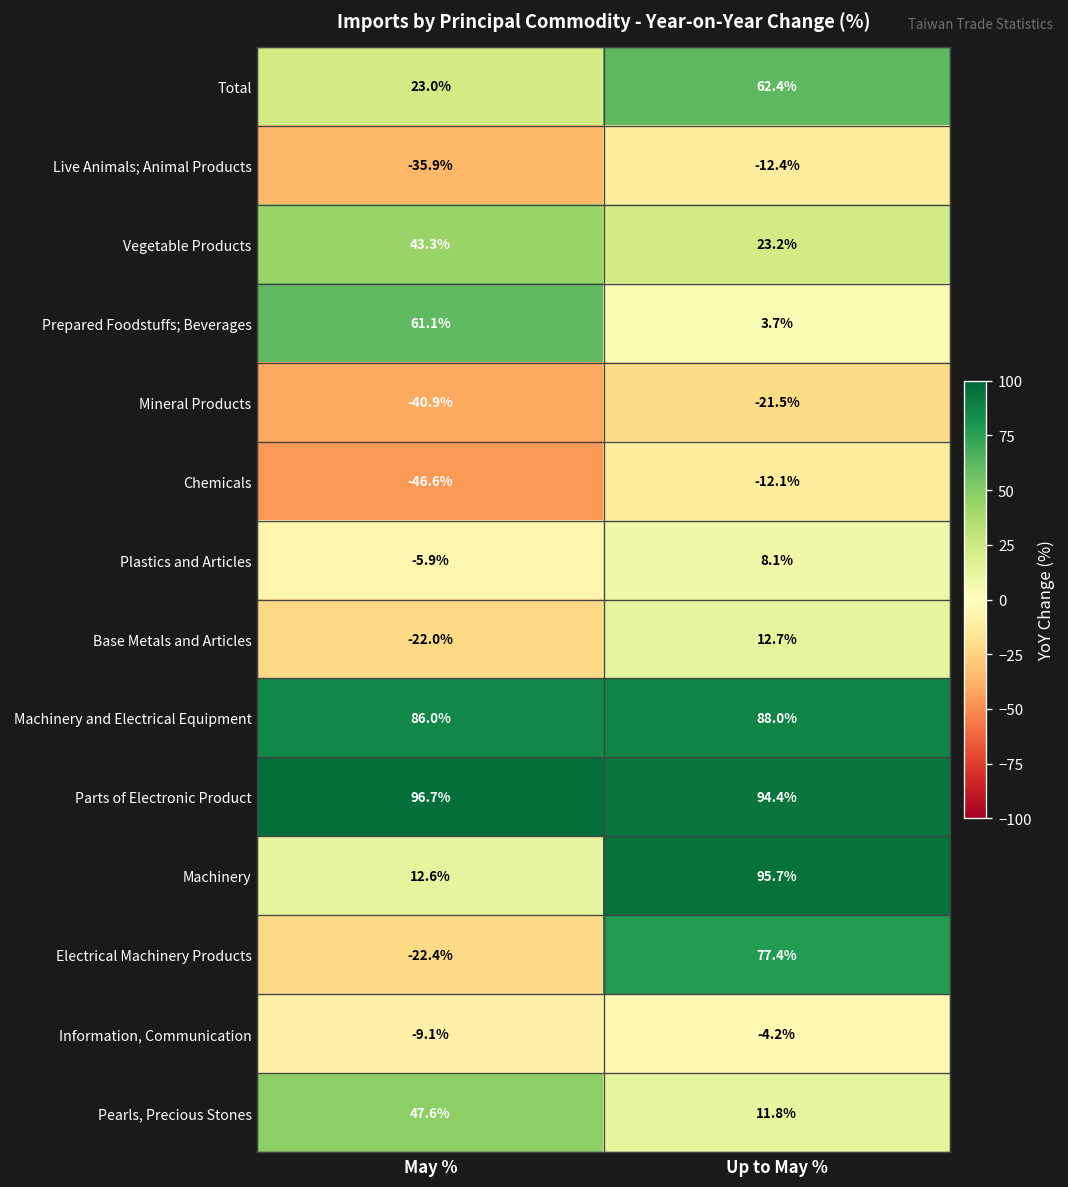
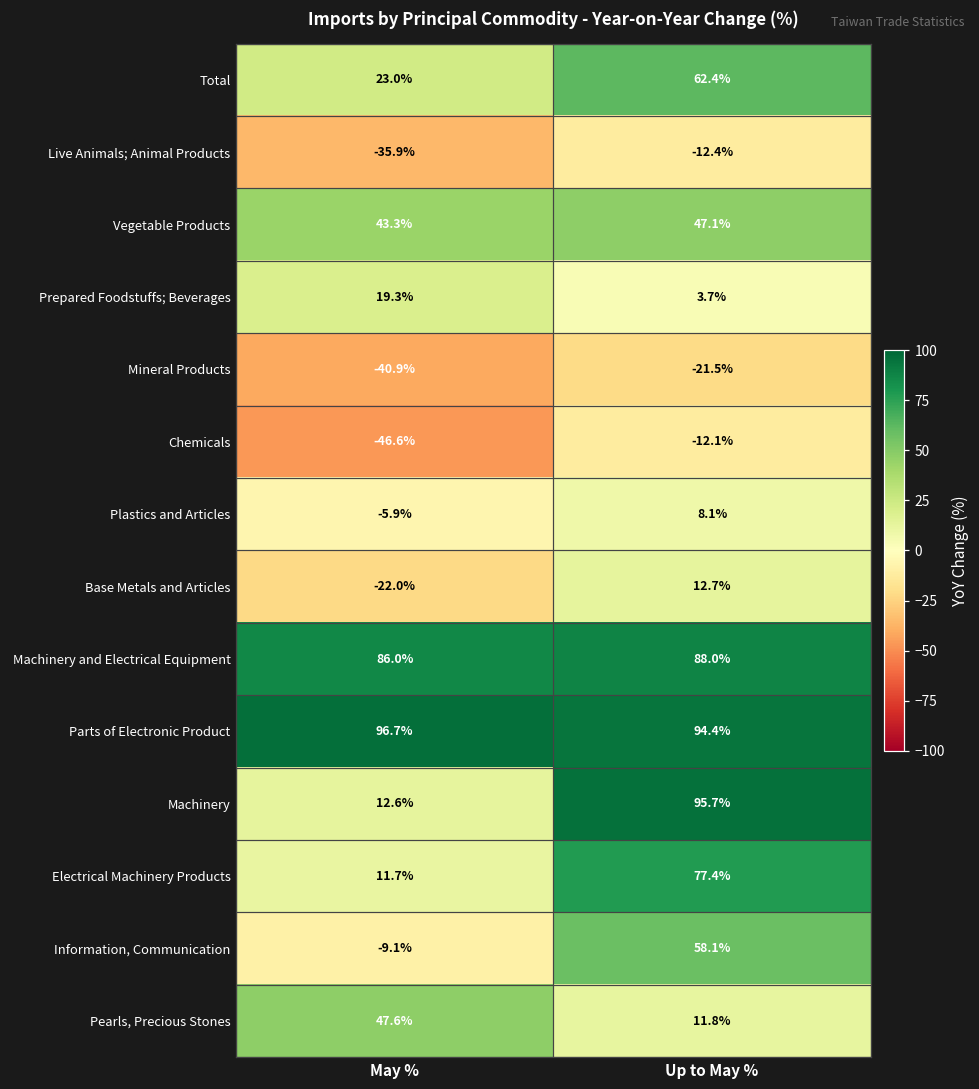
Vegetable Products, Up to May %: 23.2% -> 47.1%
Prepared Foodstuffs; Beverages, May %: 61.1% -> 19.3%
Electrical Machinery Products, May %: -22.4% -> 11.7%
Information, Communication, Up to May %: -4.2% -> 58.1%
